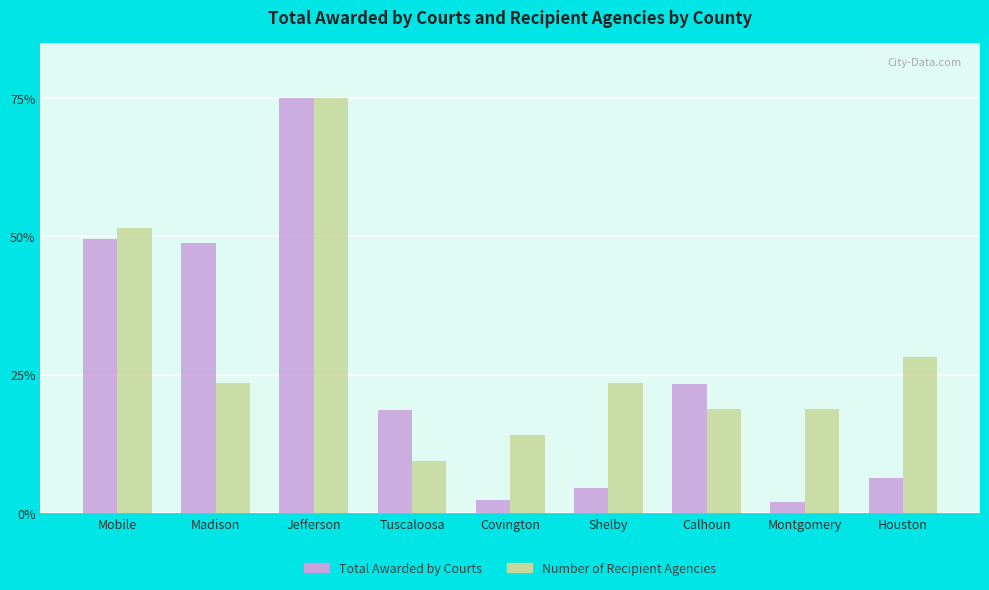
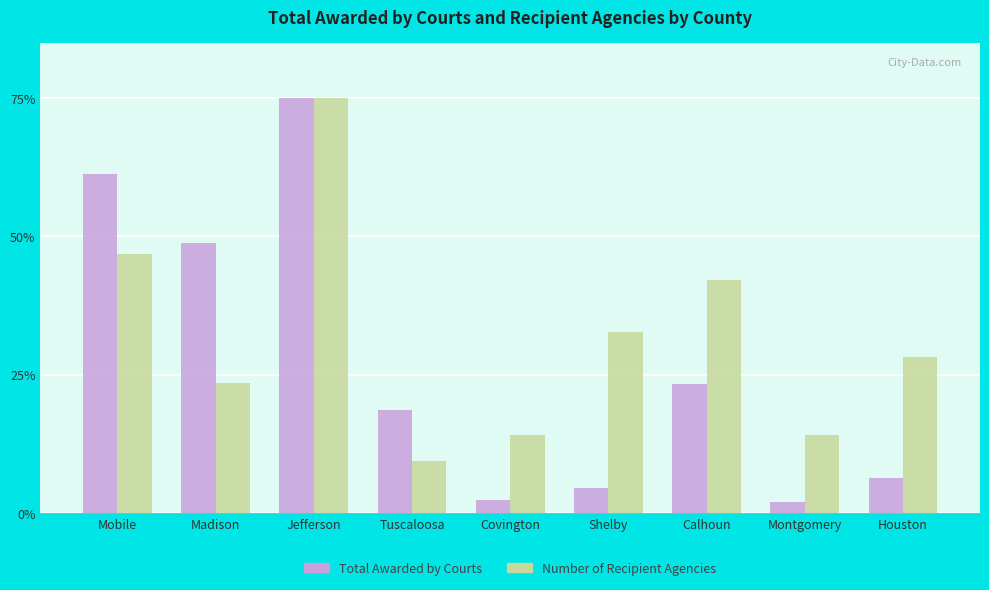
Total Awarded by Courts, Mobile: 50% -> 61%
Number of Recipient Agencies, Mobile: 52% -> 47%
Number of Recipient Agencies, Shelby: 23% -> 33%
Number of Recipient Agencies, Calhoun: 19% -> 42%
Number of Recipient Agencies, Montgomery: 19% -> 14%
